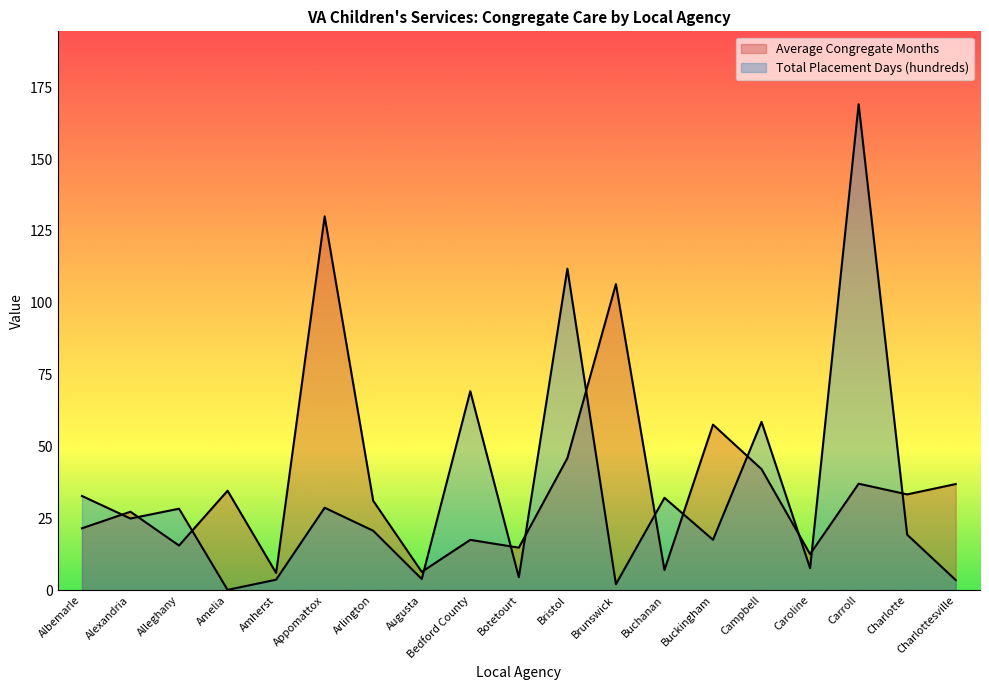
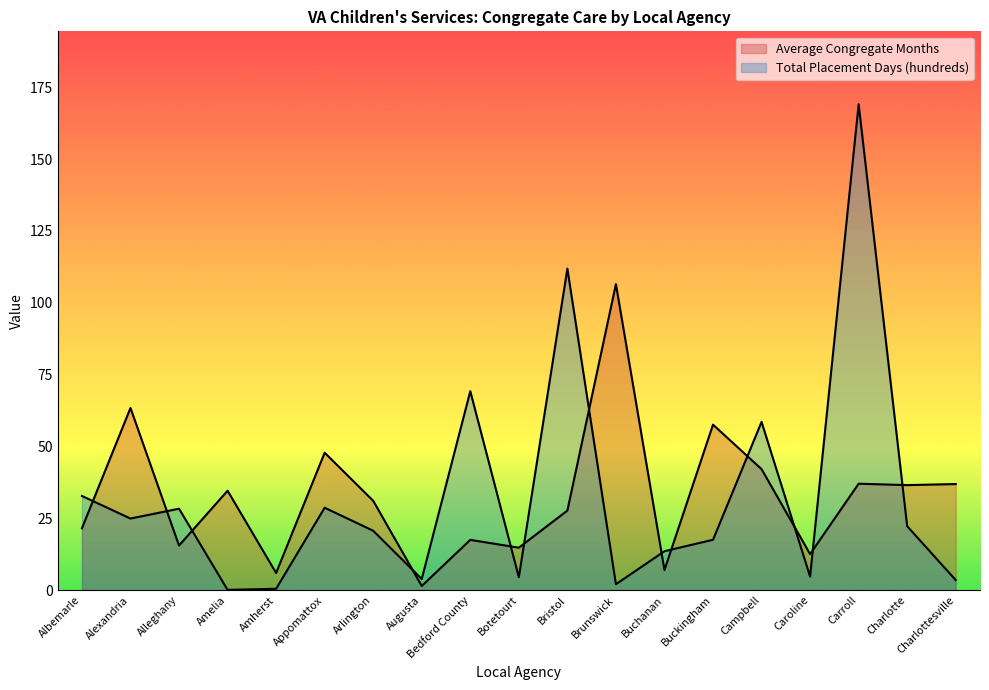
Average Congregate Months, Alexandria: 27 -> 63
Total Placement Days (hundreds), Amherst: 4 -> 0
Average Congregate Months, Appomattox: 130 -> 48
Average Congregate Months, Augusta: 6 -> 1
Average Congregate Months, Bristol: 46 -> 28
Total Placement Days (hundreds), Buchanan: 32 -> 14
Total Placement Days (hundreds), Caroline: 8 -> 5
Average Congregate Months, Charlotte: 33 -> 37
Total Placement Days (hundreds), Charlotte: 19 -> 22
